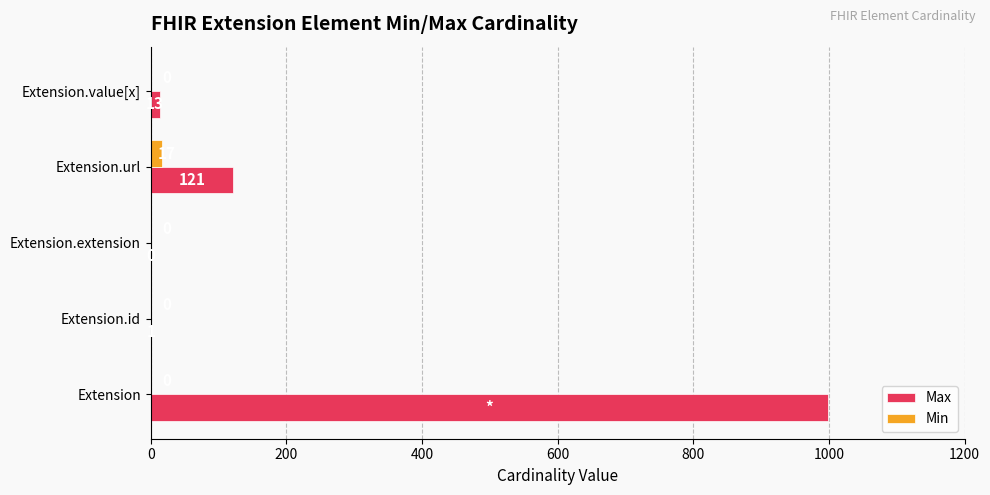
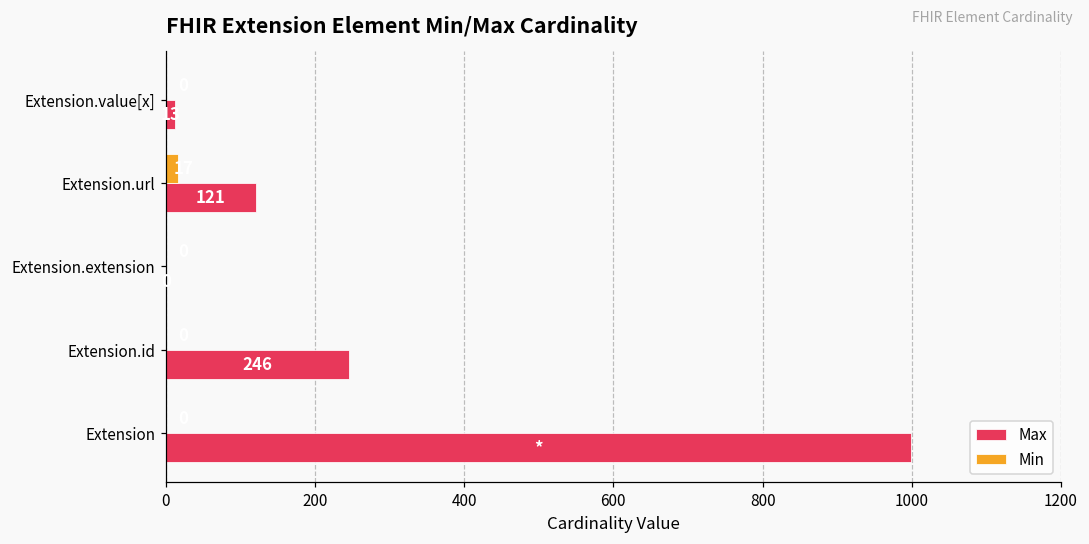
Max, Extension.id: 0 -> 250
